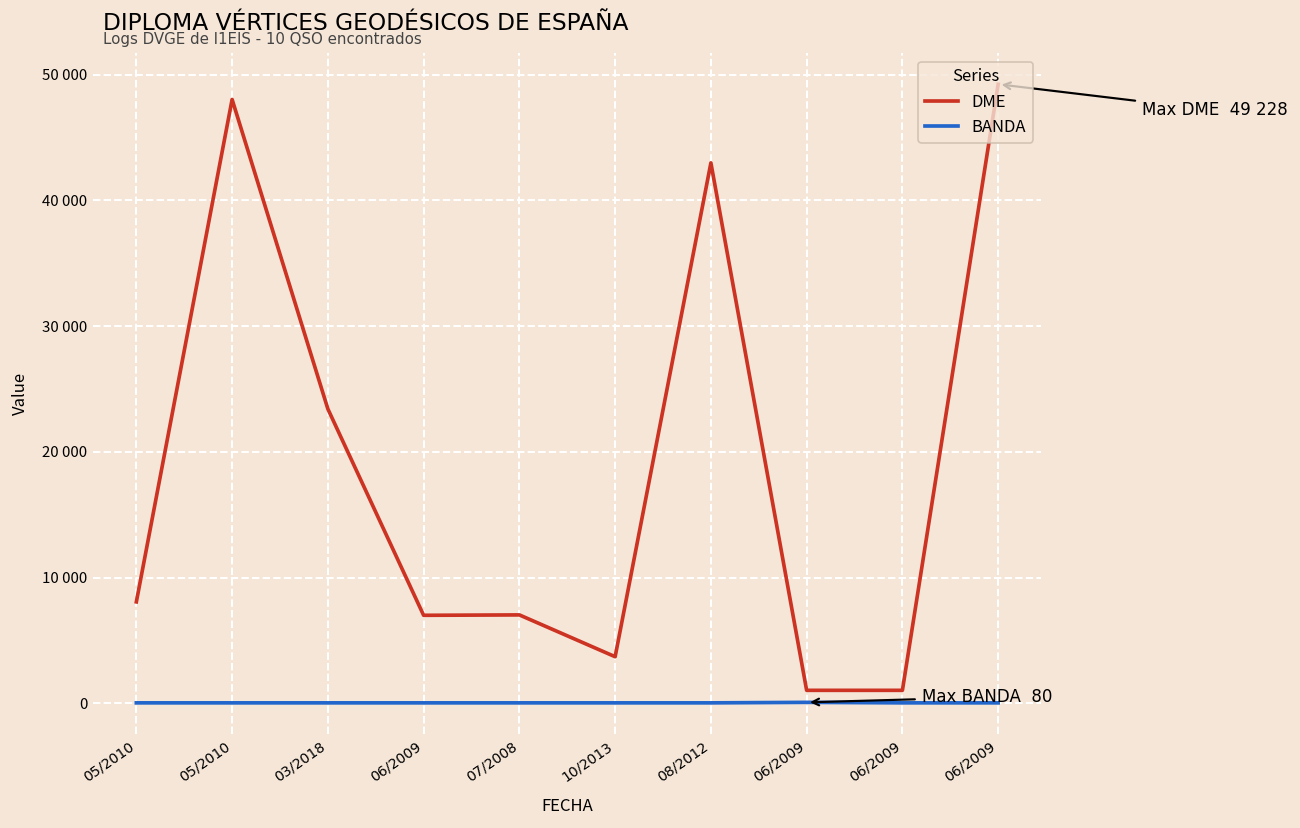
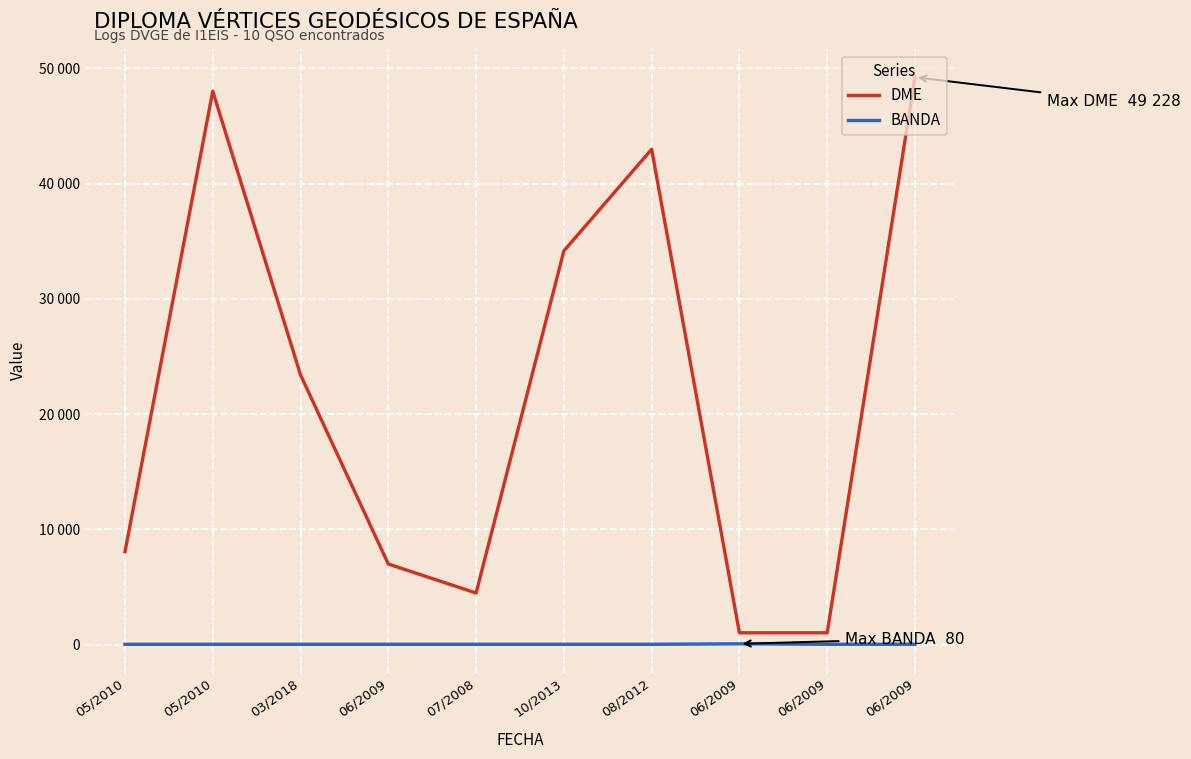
DME, 07/2008: 7000 -> 4500
DME, 10/2013: 3700 -> 34200
